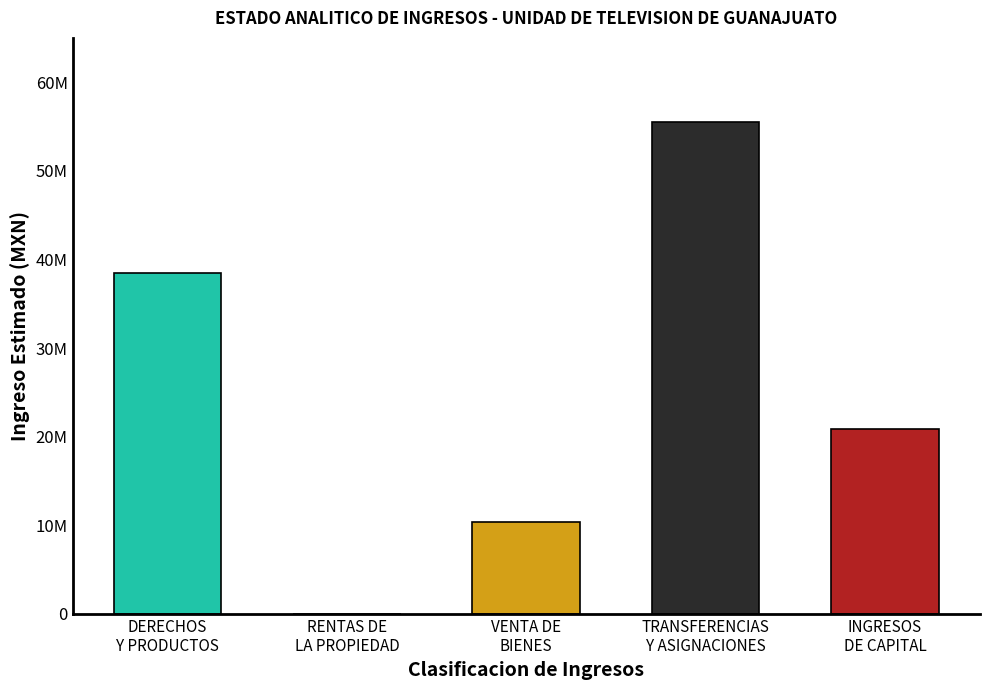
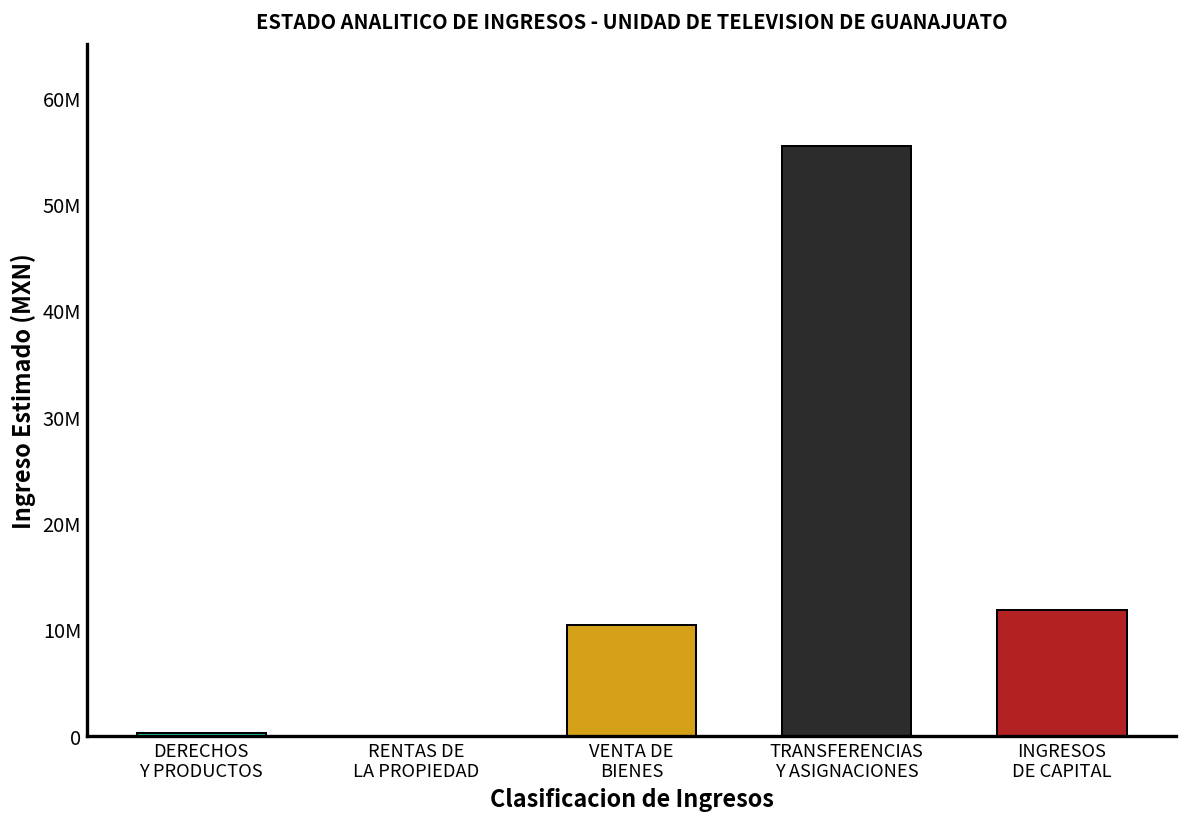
DERECHOS Y PRODUCTOS: 39000000 -> 0
INGRESOS DE CAPITAL: 21000000 -> 12000000
